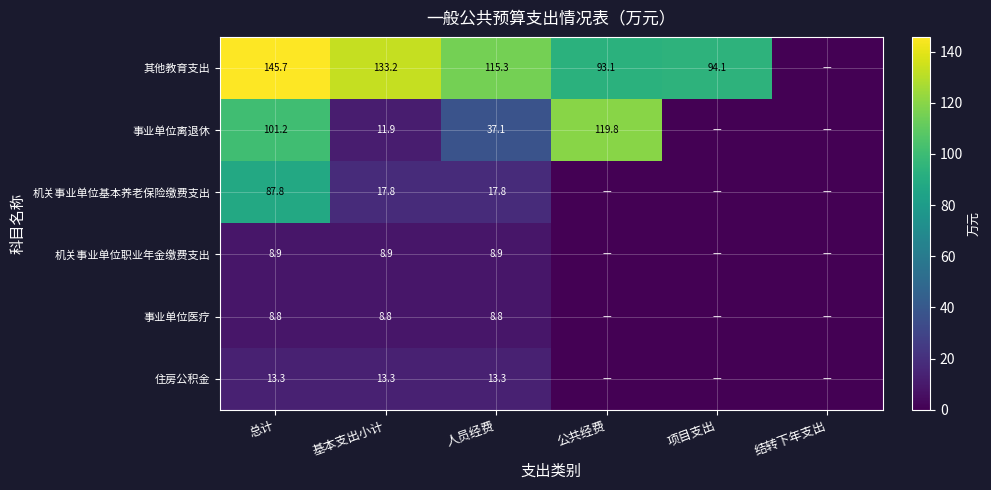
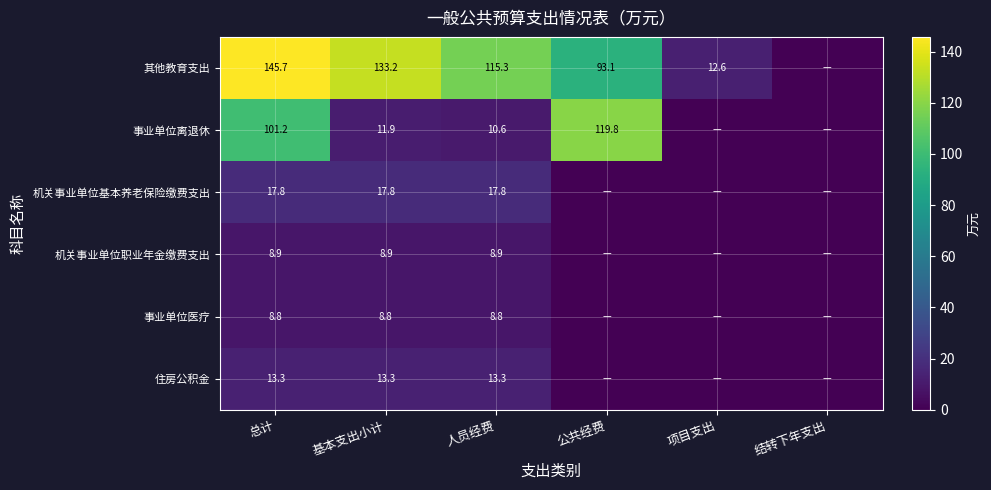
其他教育支出, 项目支出: 94.1 -> 12.6
事业单位离退休, 人员经费: 37.1 -> 10.6
机关事业单位基本养老保险缴费支出, 总计: 87.8 -> 17.8
